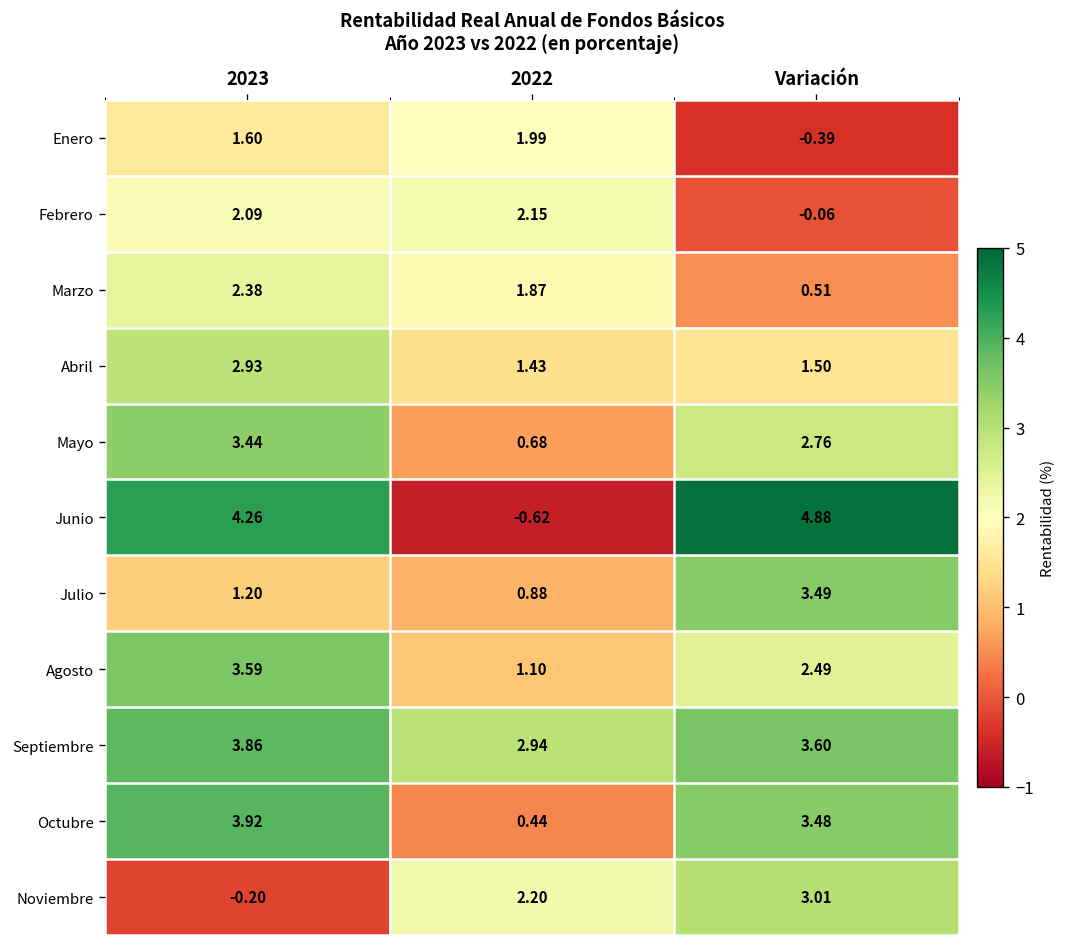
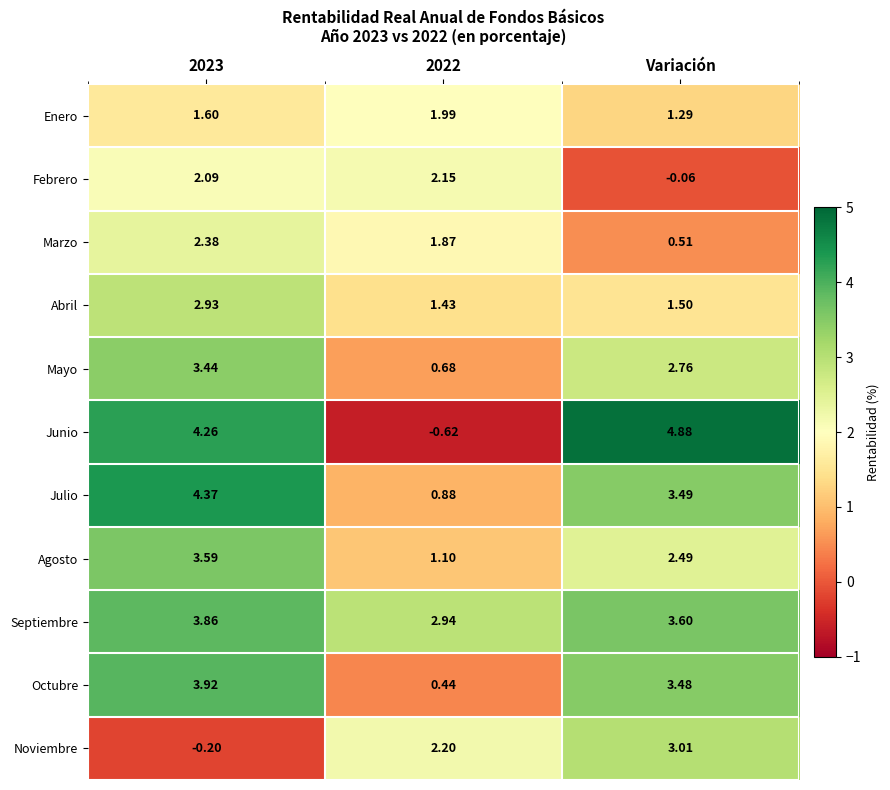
Enero, Variación: -0.39 -> 1.29
Julio, 2023: 1.20 -> 4.37
